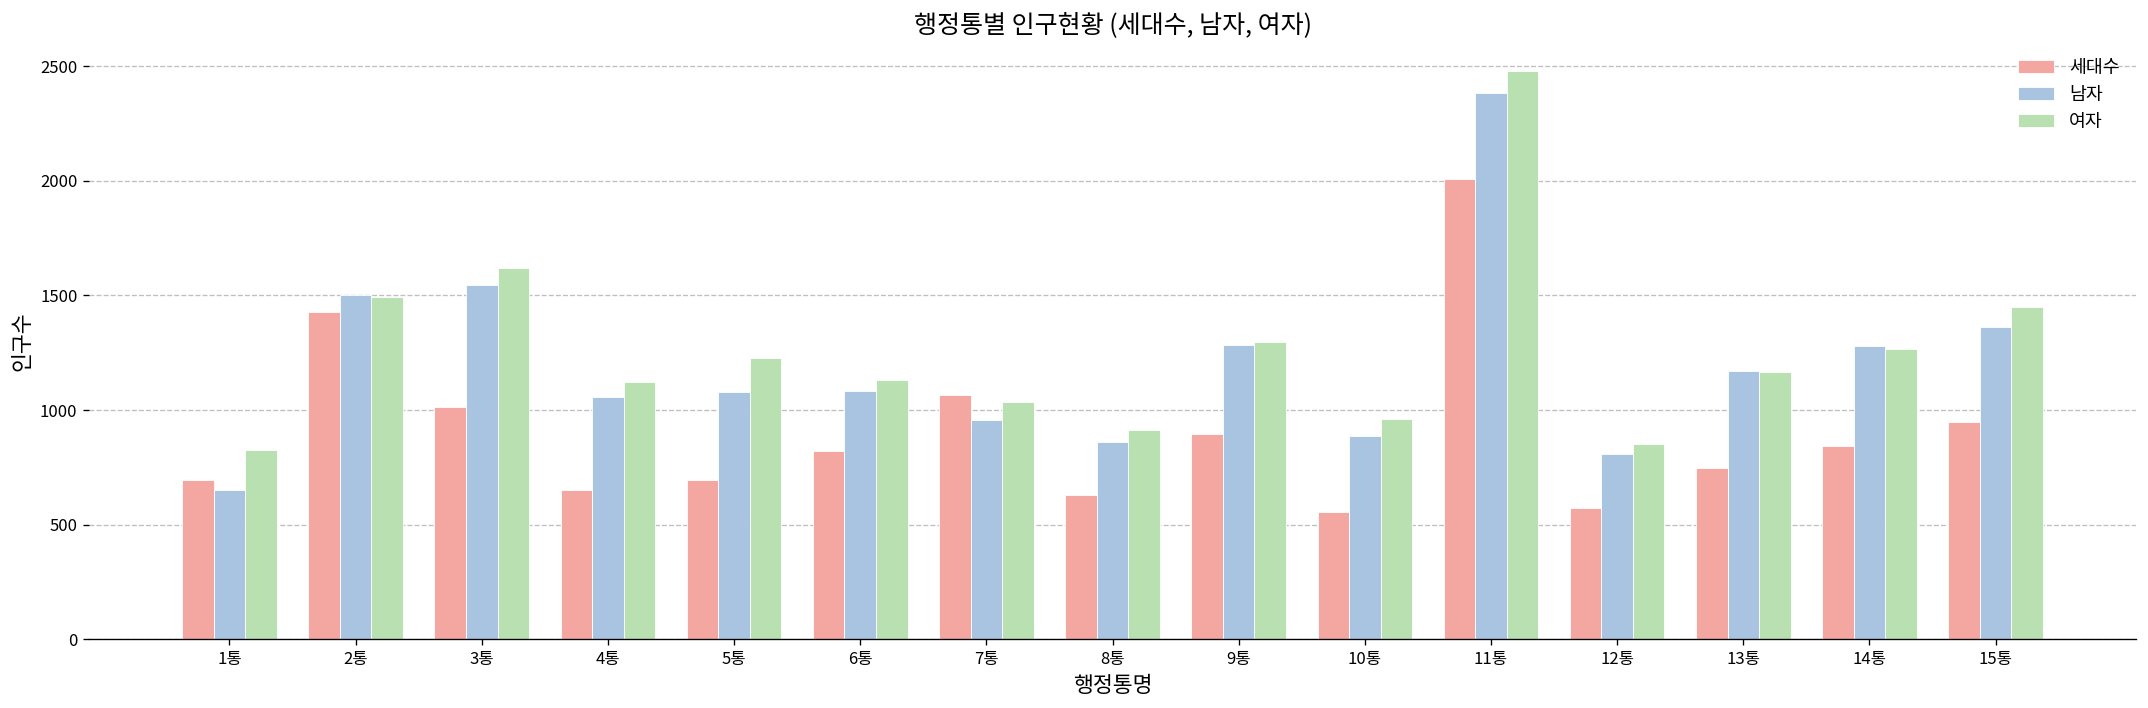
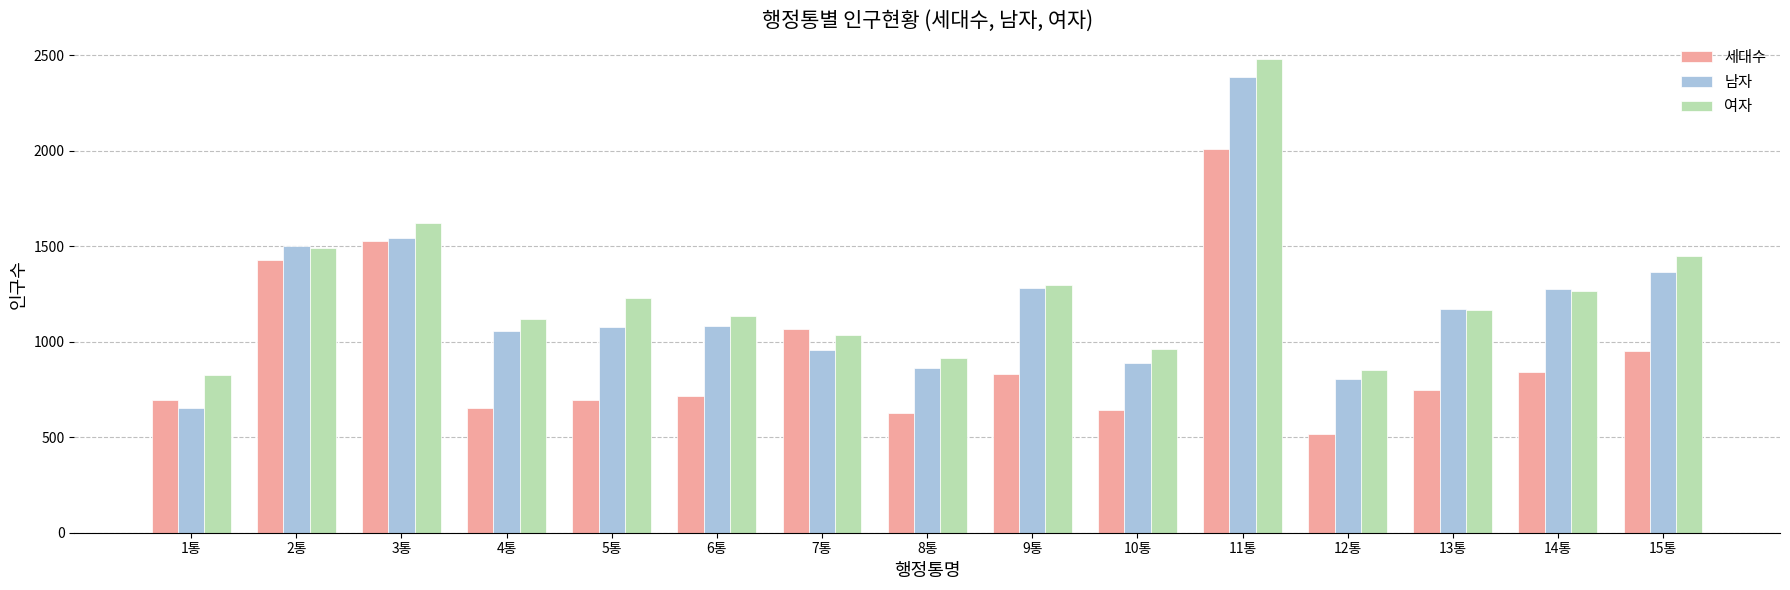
세대수, 3통: 1010 -> 1530
세대수, 6통: 820 -> 710
세대수, 9통: 890 -> 830
세대수, 10통: 550 -> 640
세대수, 12통: 570 -> 520
